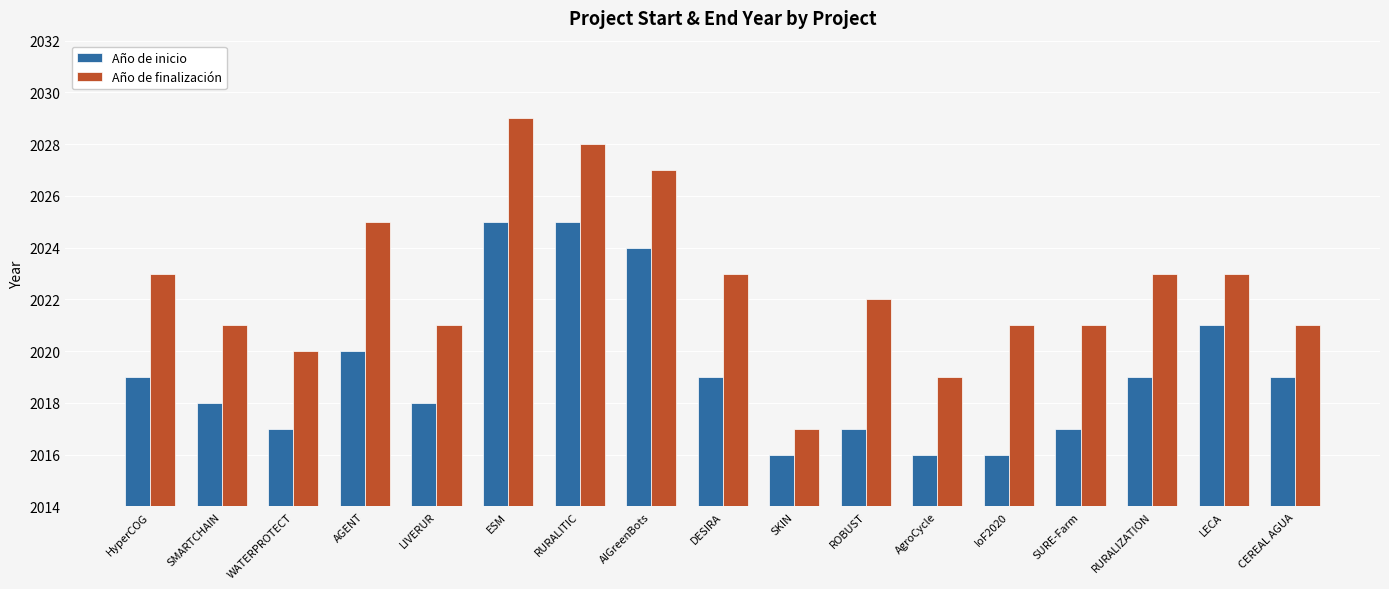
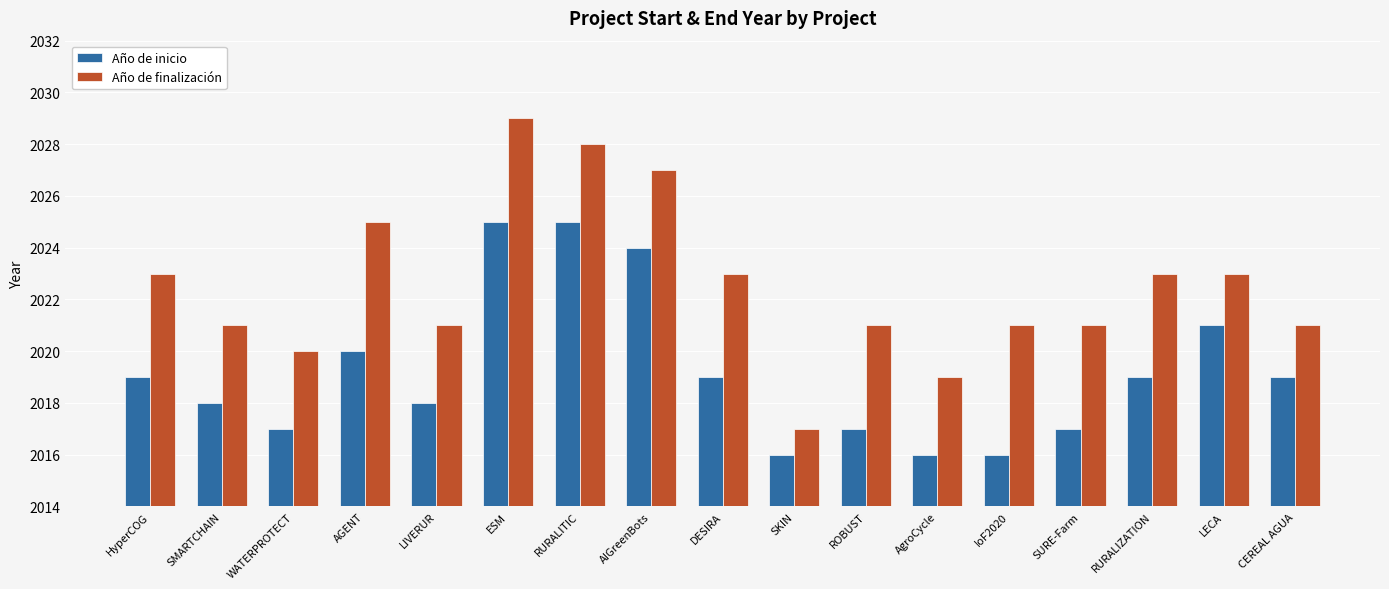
Año de finalización, ROBUST: 2022 -> 2021
